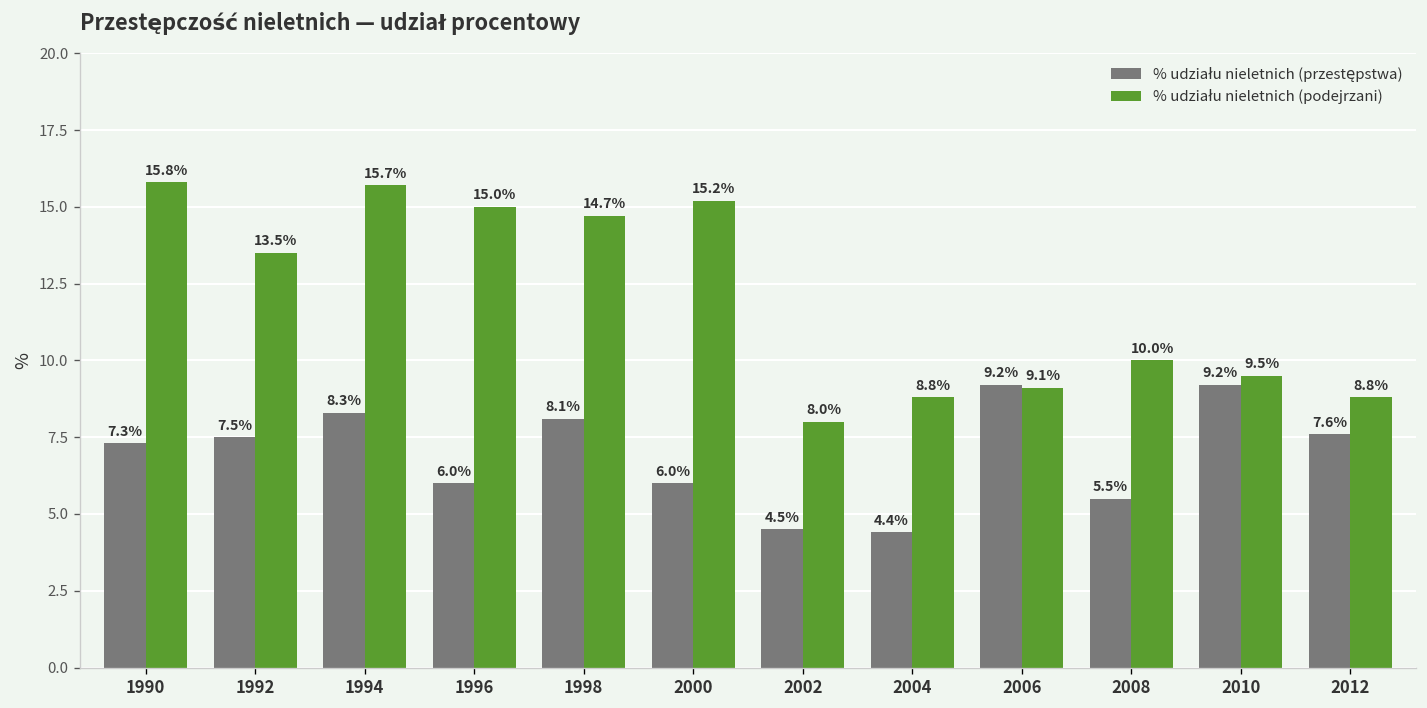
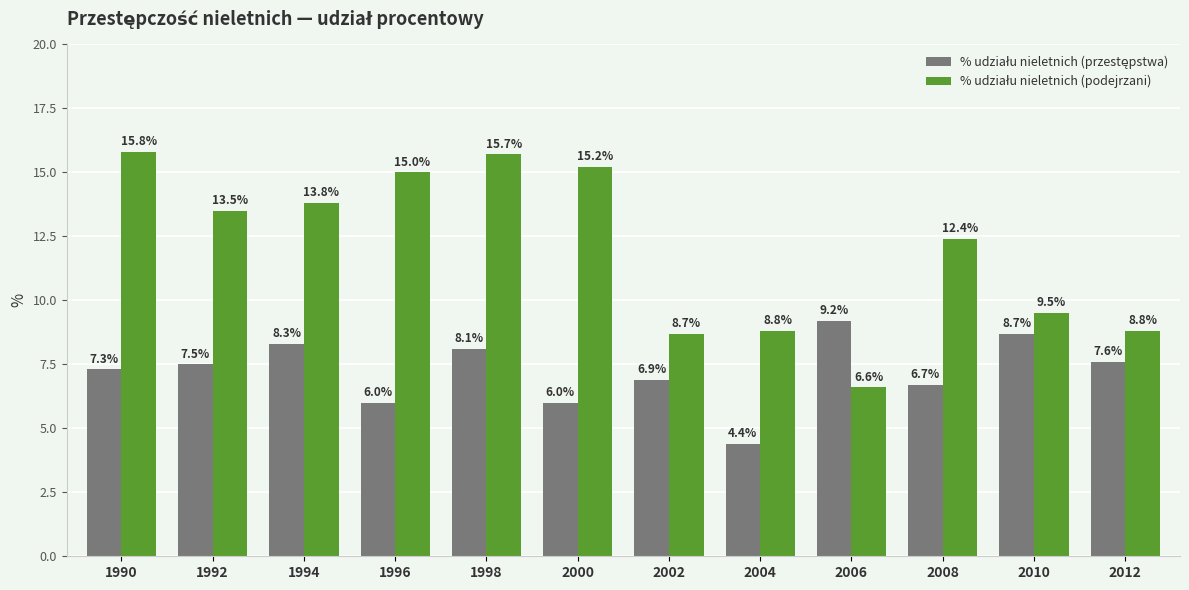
% udziału nieletnich (podejrzani), 1994: 15.7% -> 13.8%
% udziału nieletnich (podejrzani), 1998: 14.7% -> 15.7%
% udziału nieletnich (przestępstwa), 2002: 4.5% -> 6.9%
% udziału nieletnich (podejrzani), 2002: 8.0% -> 8.7%
% udziału nieletnich (podejrzani), 2006: 9.1% -> 6.6%
% udziału nieletnich (przestępstwa), 2008: 5.5% -> 6.7%
% udziału nieletnich (podejrzani), 2008: 10.0% -> 12.4%
% udziału nieletnich (przestępstwa), 2010: 9.2% -> 8.7%
